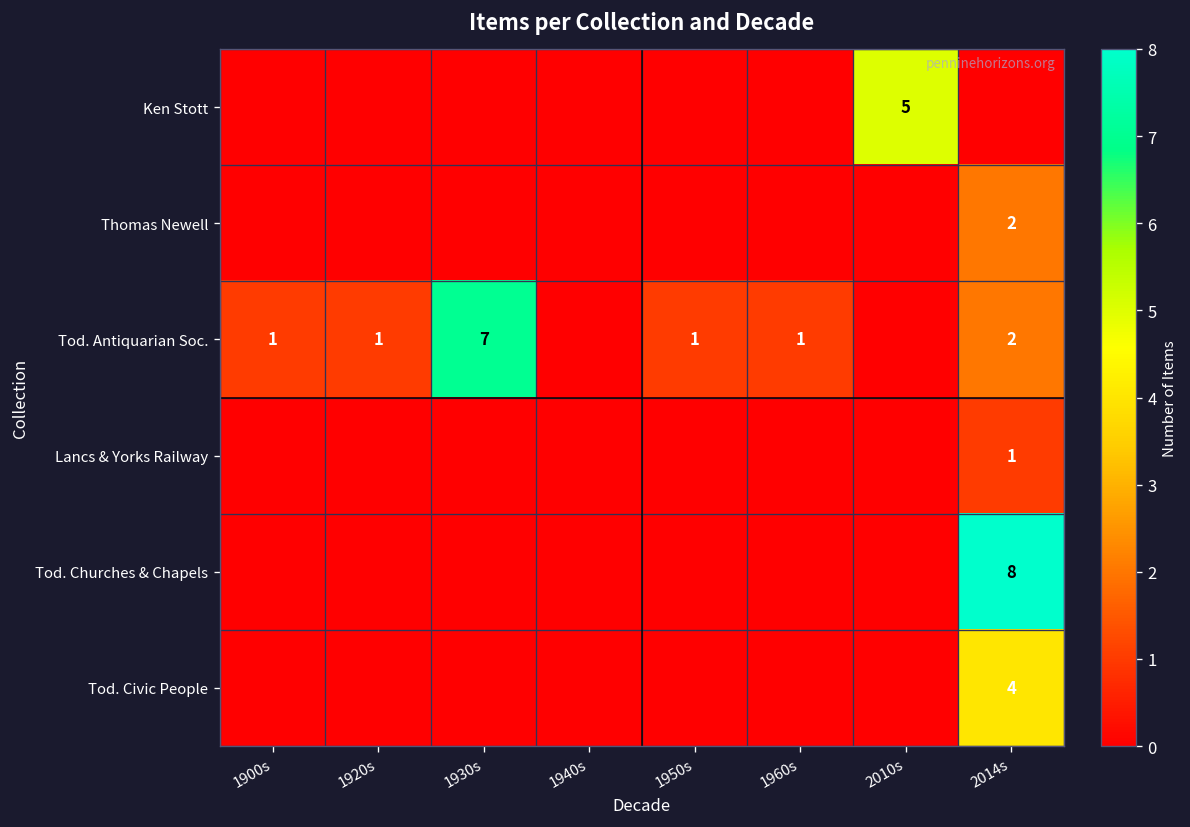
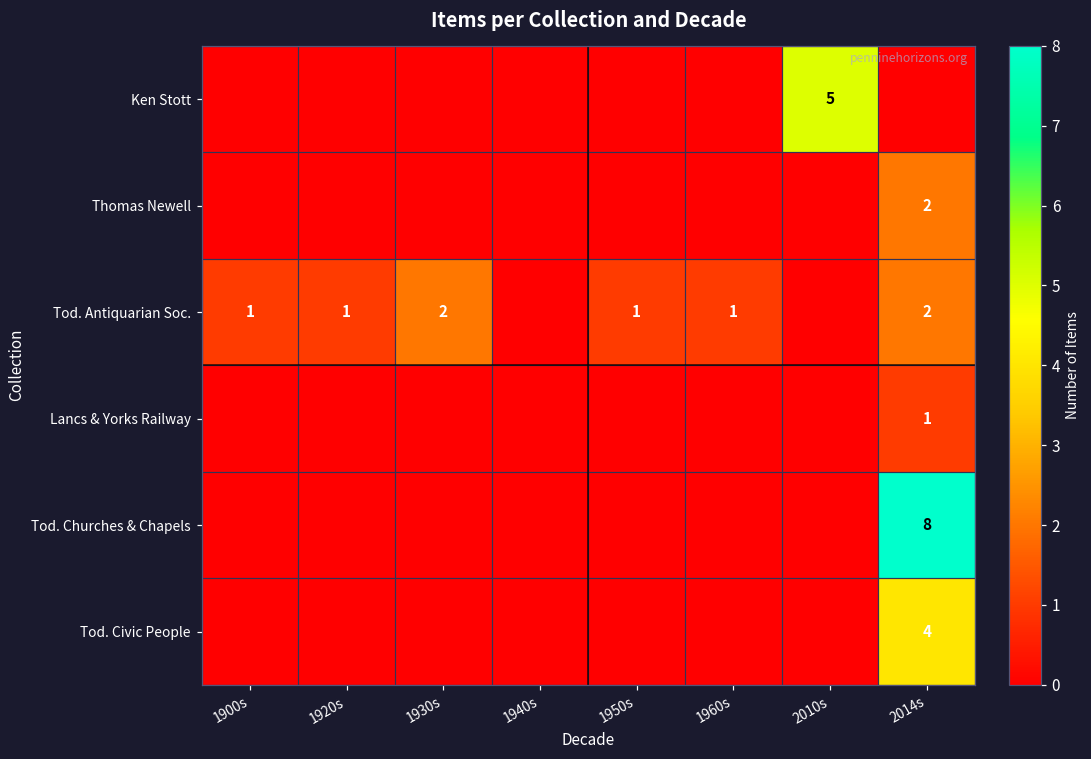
Tod. Antiquarian Soc., 1930s: 7 -> 2
